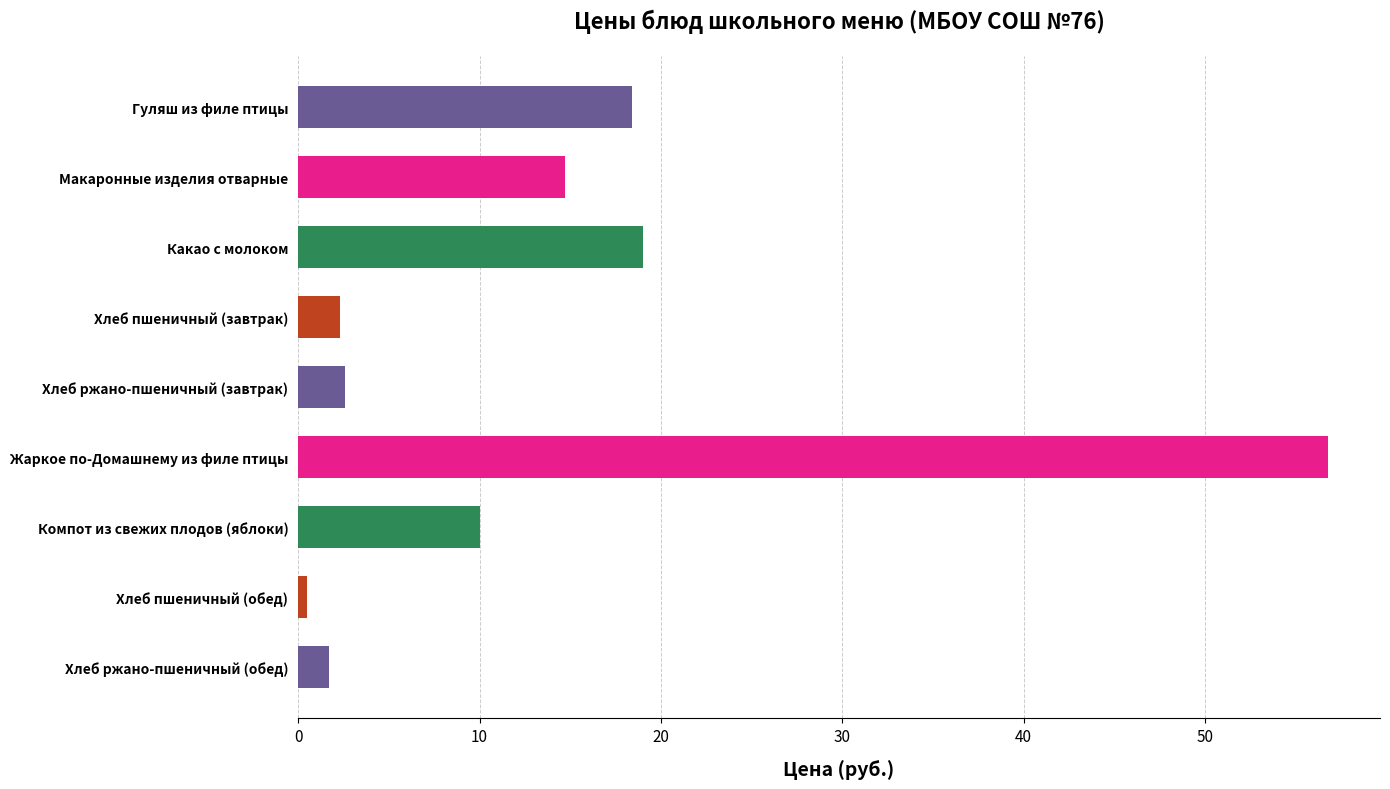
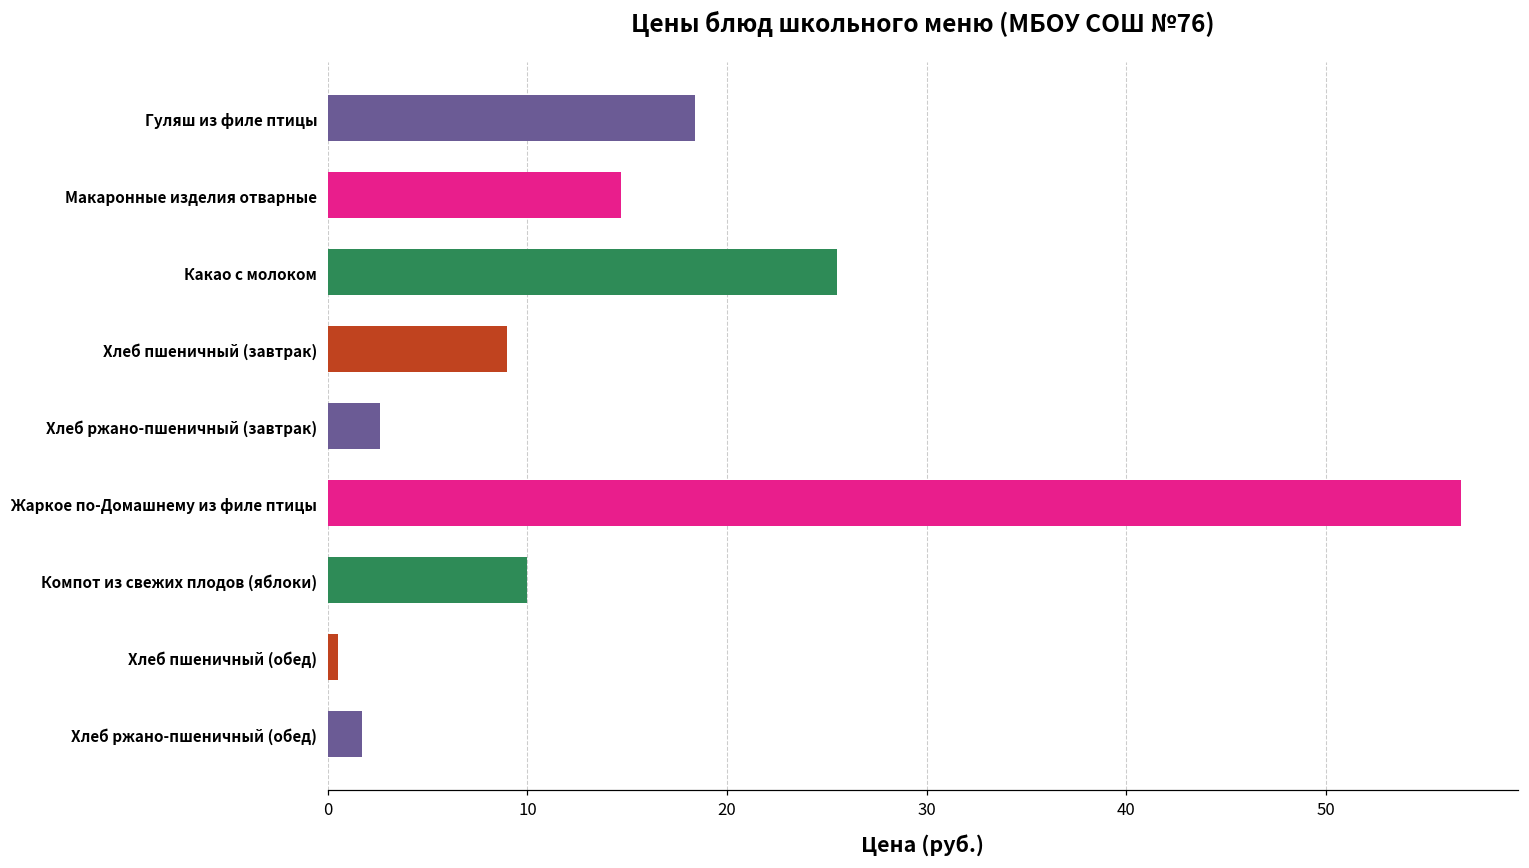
Какао с молоком: 19.0 -> 25.5
Хлеб пшеничный (завтрак): 2.3 -> 9.0
